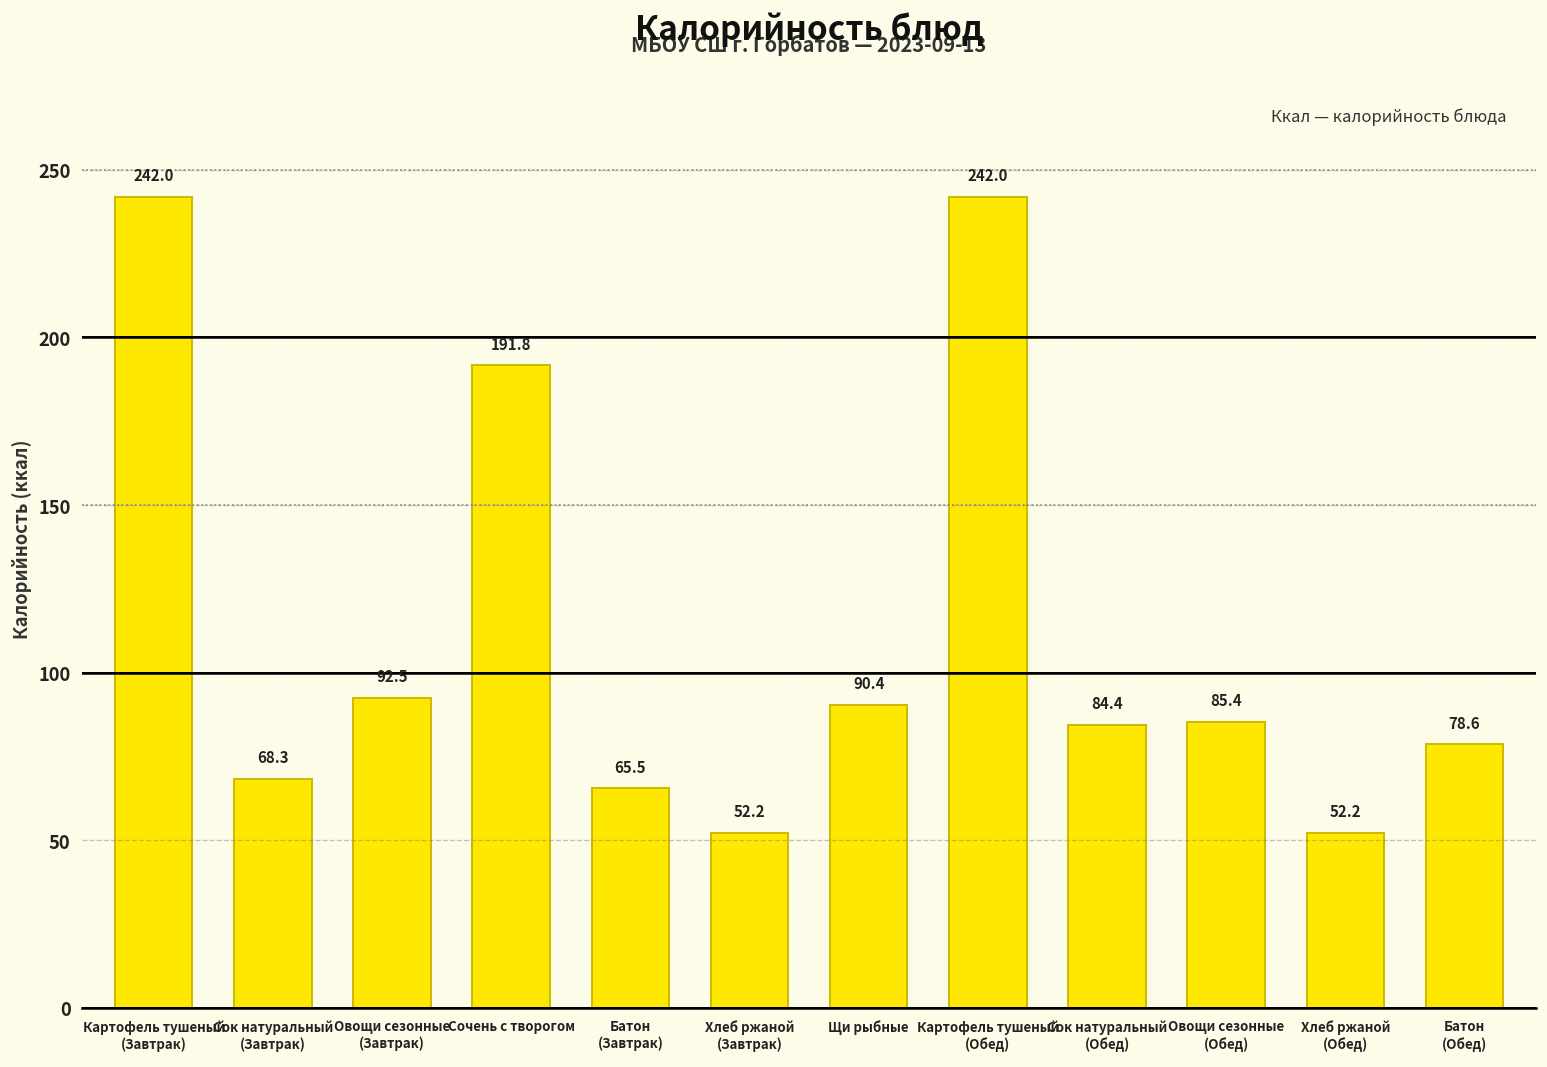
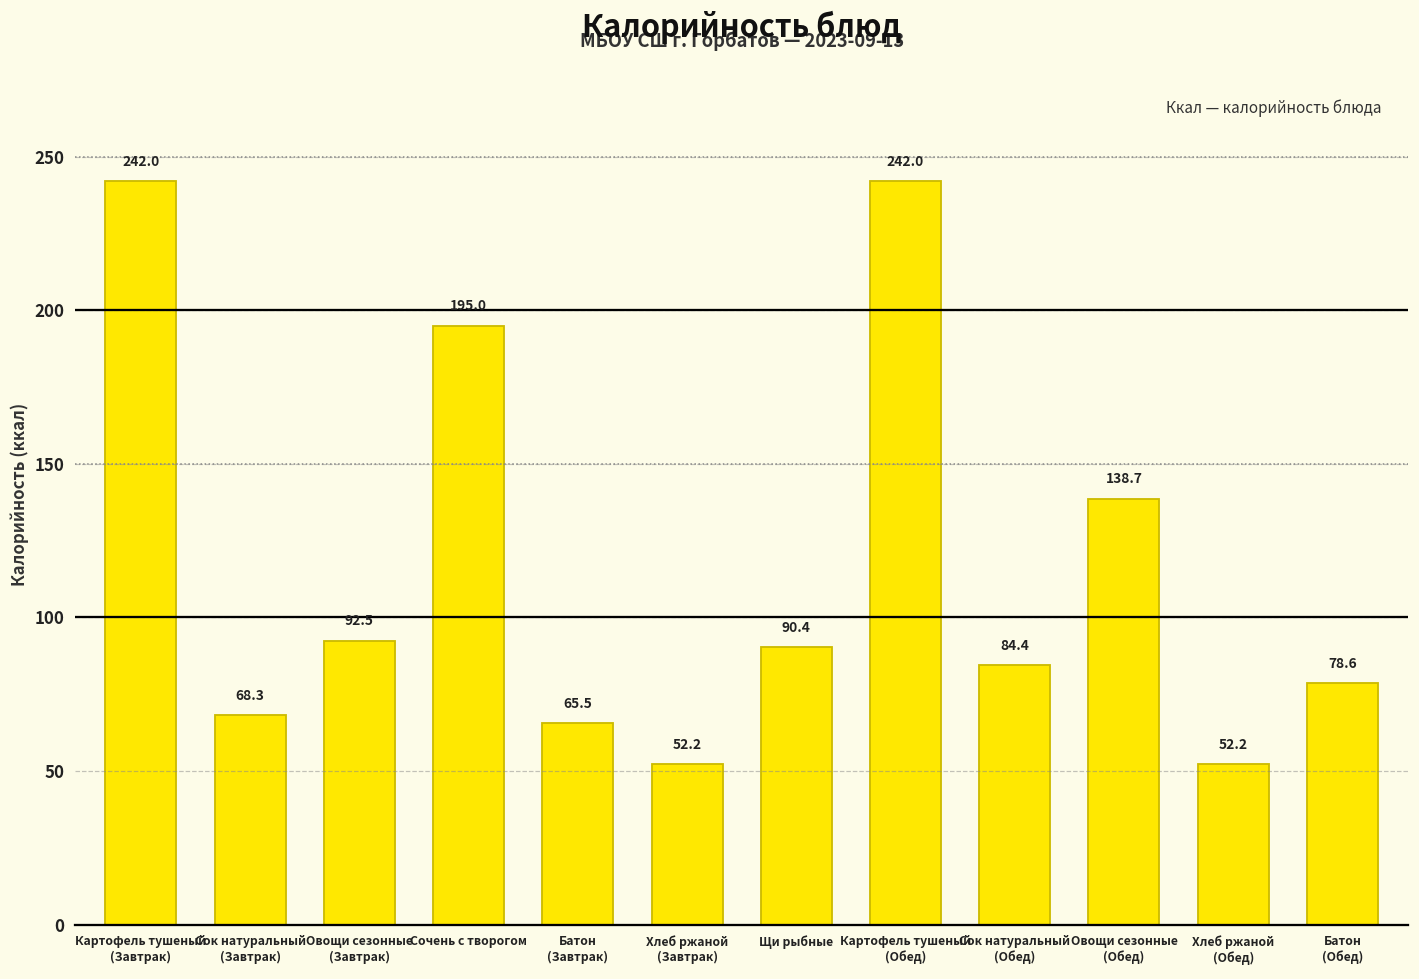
Сочень с творогом: 191.8 -> 195.0
Овощи сезонные (Обед): 85.4 -> 138.7
